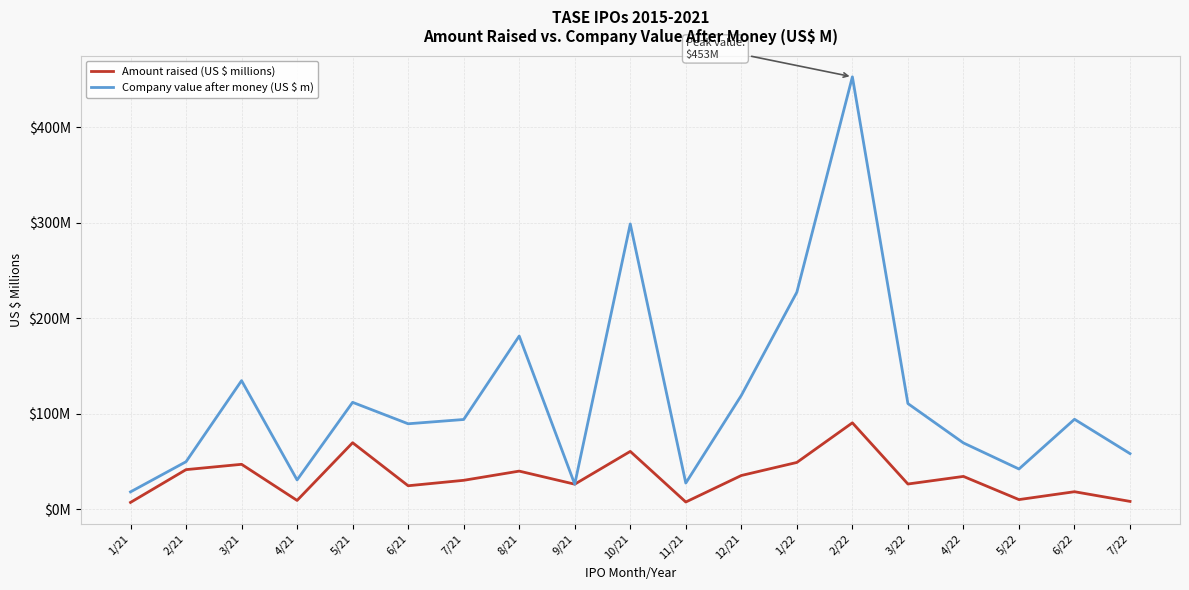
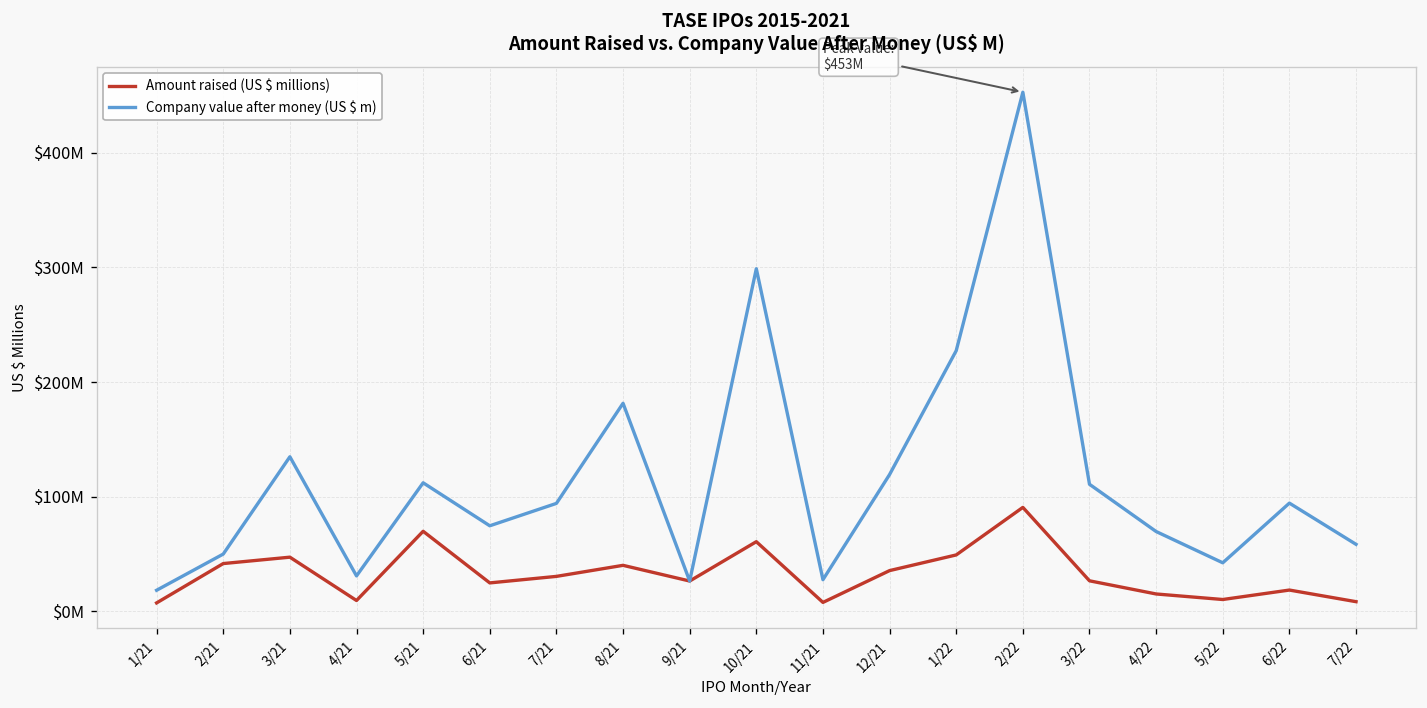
Company value after money (US $ m), 6/21: $90000000 -> $70000000
Amount raised (US $ millions), 4/22: $30000000 -> $20000000
